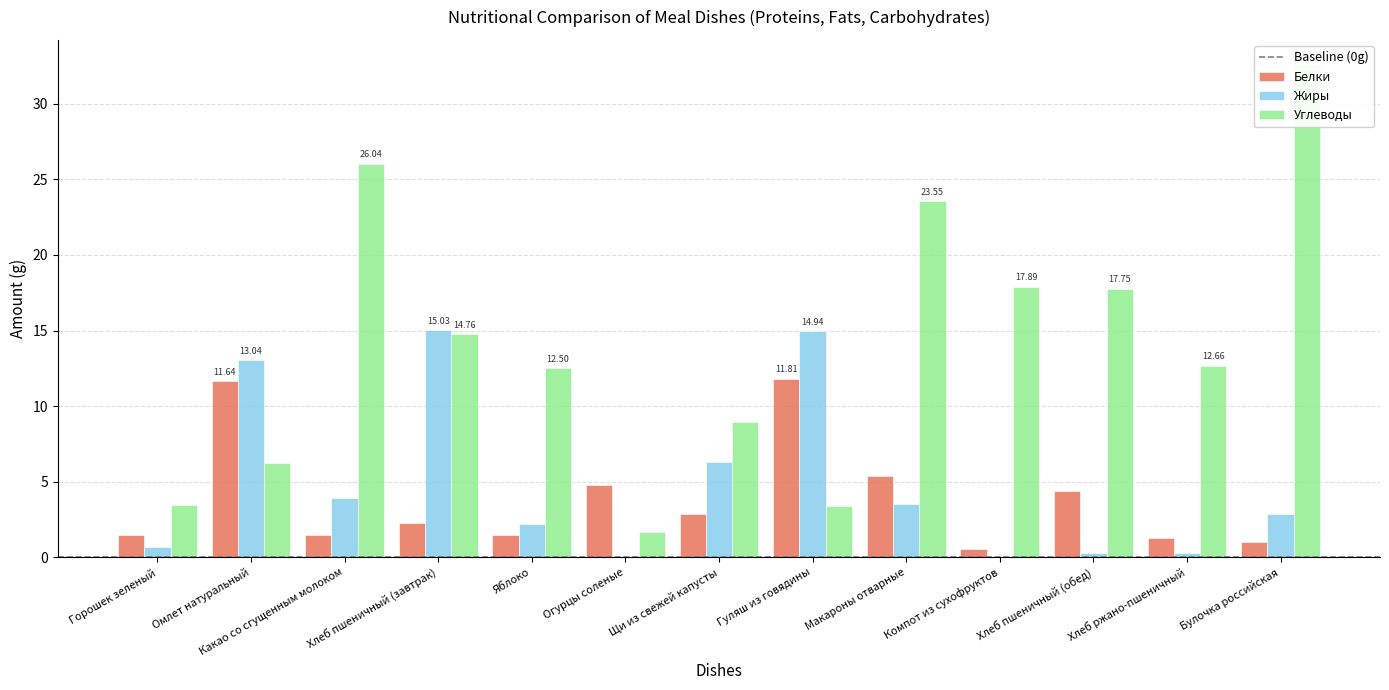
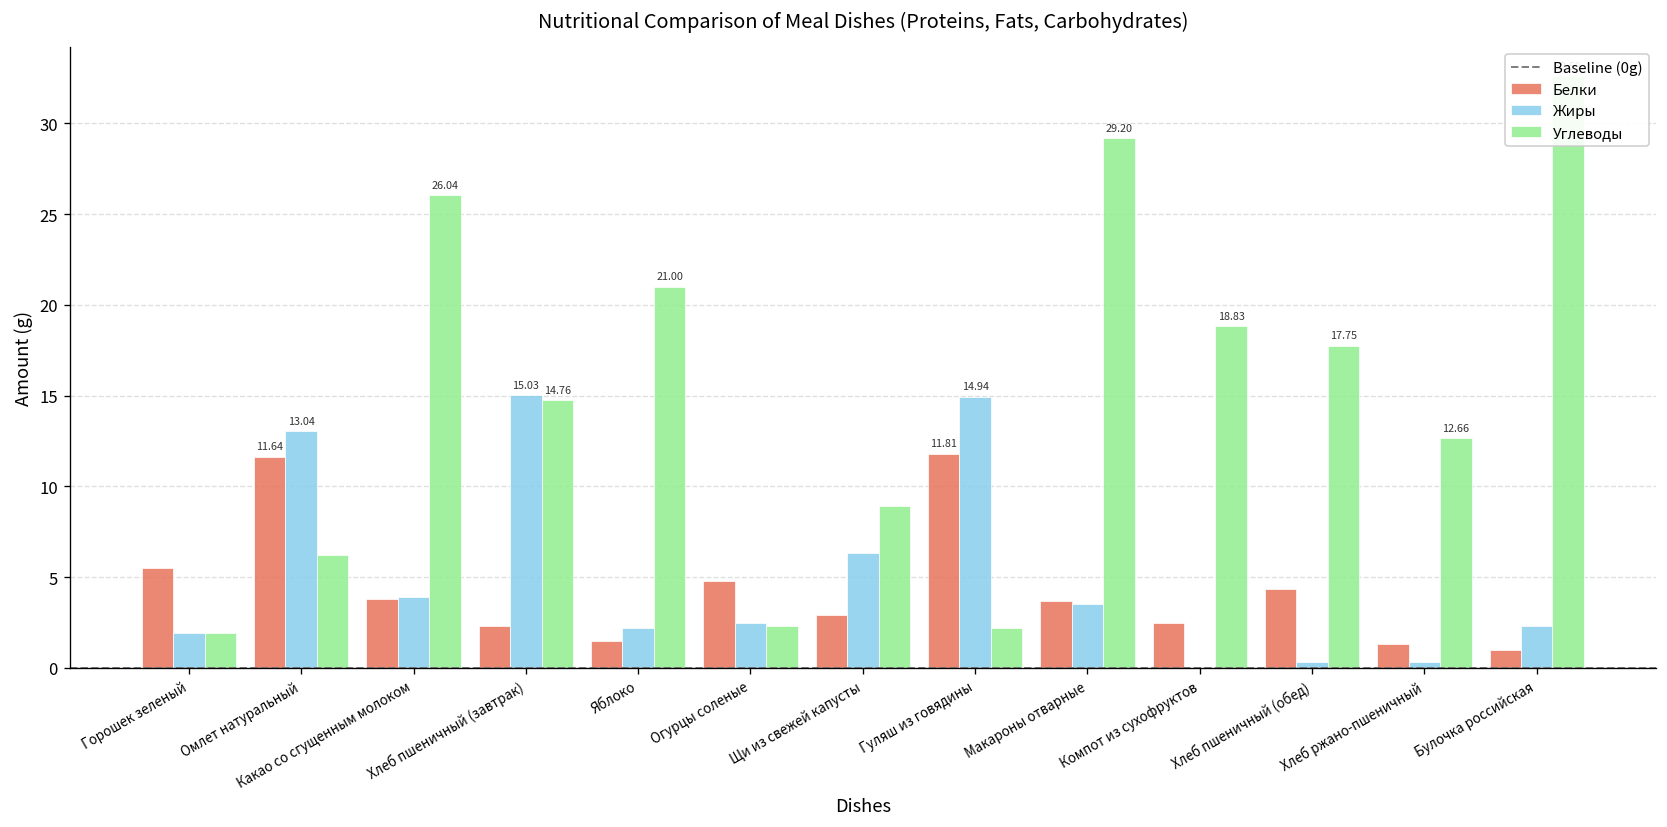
Белки, Горошек зеленый: 1.5 -> 5.5
Жиры, Горошек зеленый: 0.7 -> 1.9
Углеводы, Горошек зеленый: 3.5 -> 1.9
Белки, Какао со сгущенным молоком: 1.5 -> 3.8
Углеводы, Яблоко: 12.50 -> 21.00
Жиры, Огурцы соленые: 0.1 -> 2.5
Углеводы, Огурцы соленые: 1.7 -> 2.3
Углеводы, Гуляш из говядины: 3.4 -> 2.2
Белки, Макароны отварные: 5.4 -> 3.7
Углеводы, Макароны отварные: 23.55 -> 29.20
Белки, Компот из сухофруктов: 0.6 -> 2.5
Углеводы, Компот из сухофруктов: 17.89 -> 18.83
Жиры, Булочка российская: 2.9 -> 2.3
